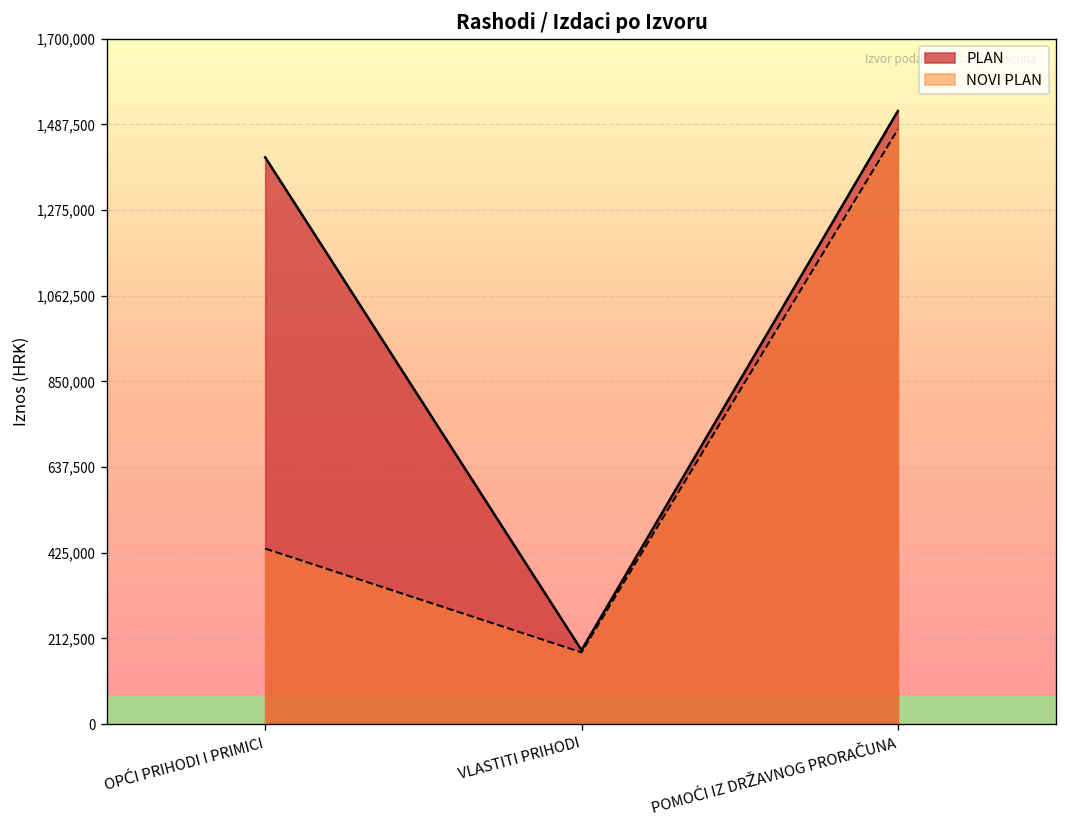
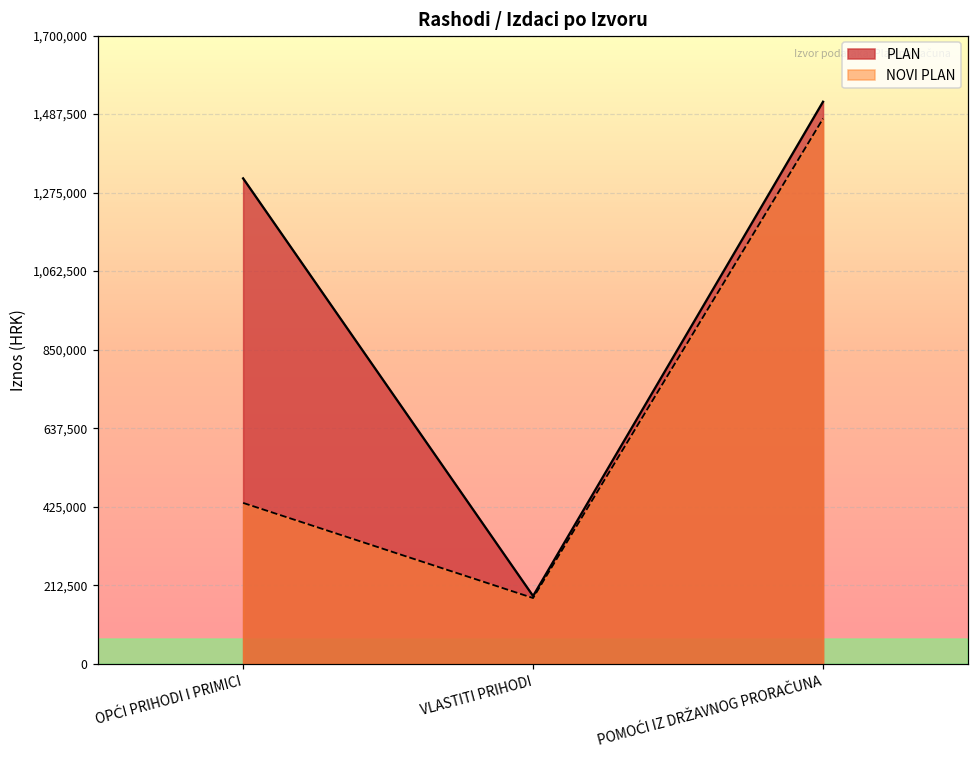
PLAN, OPĆI PRIHODI I PRIMICI: 1,410,000 -> 1,310,000
